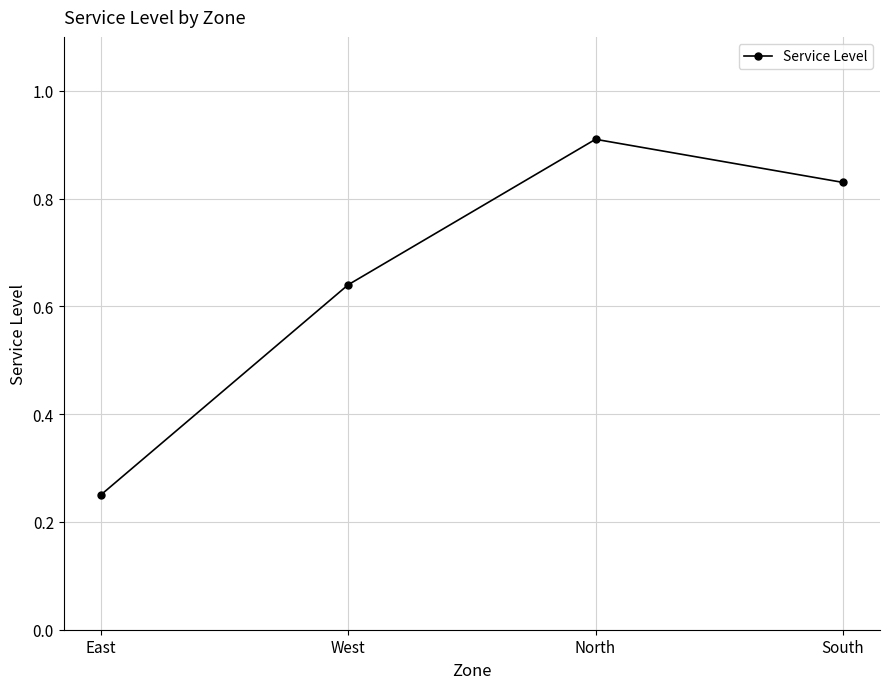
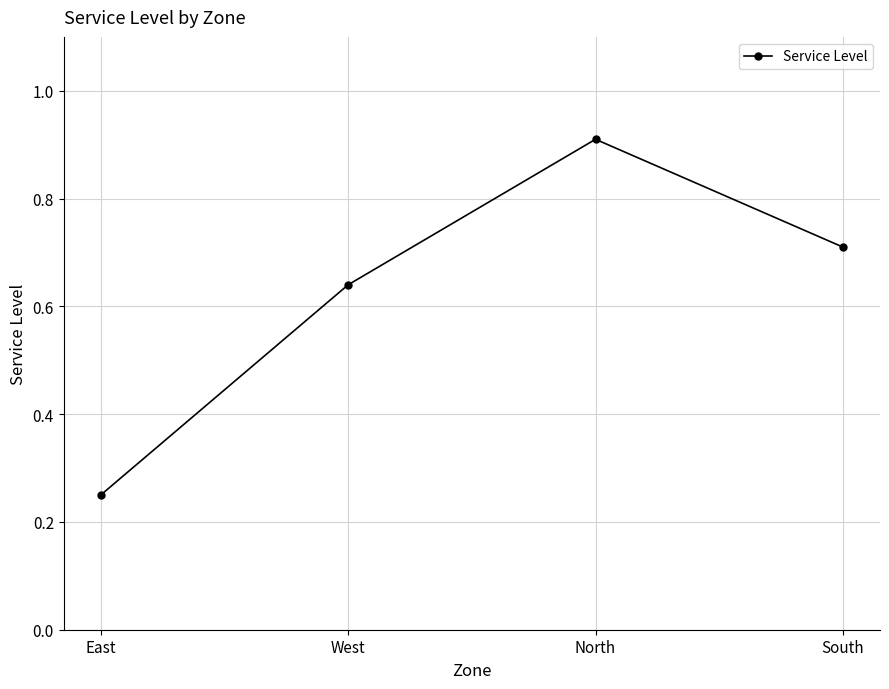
South: 0.83 -> 0.71
